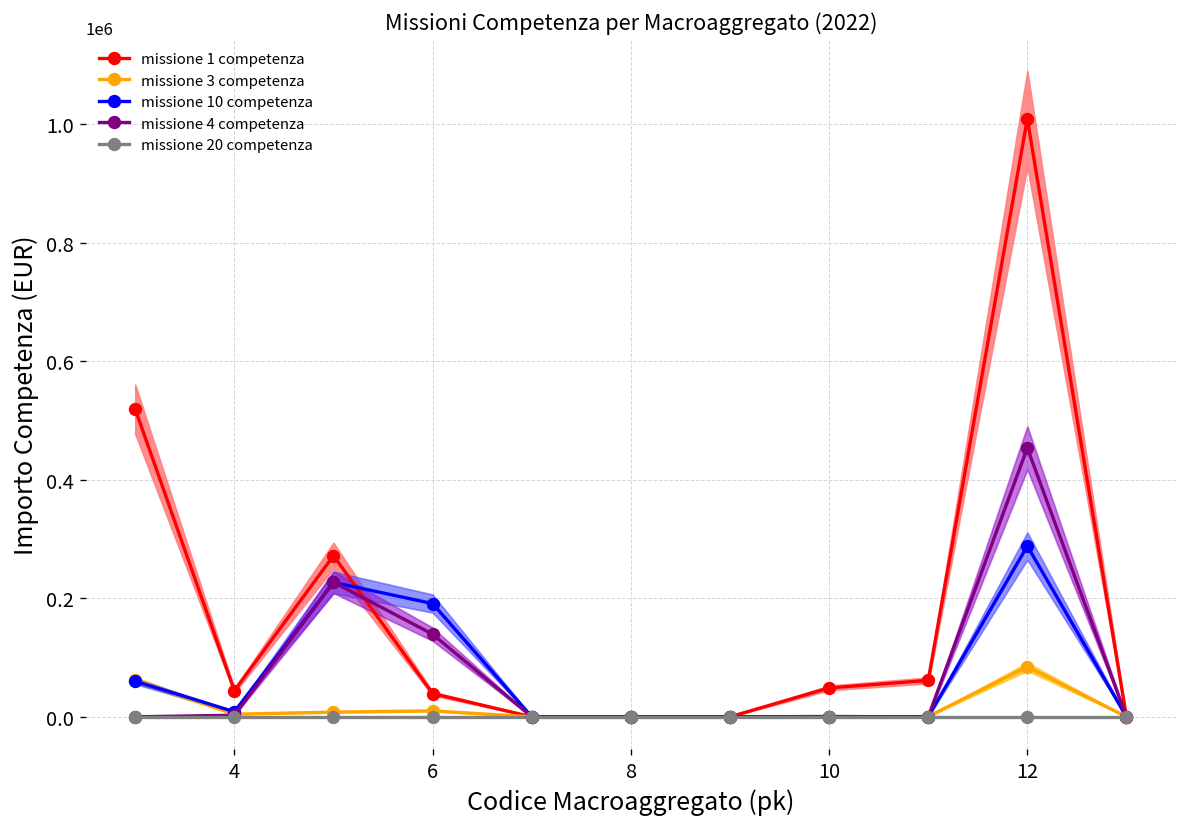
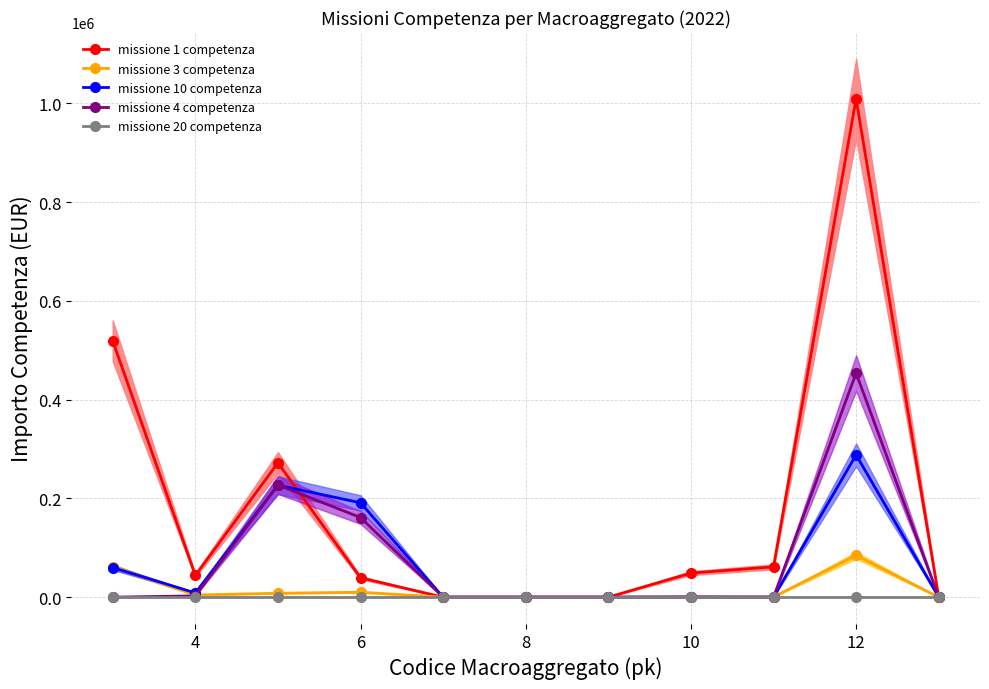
missione 4 competenza, 6: 140000 -> 160000
